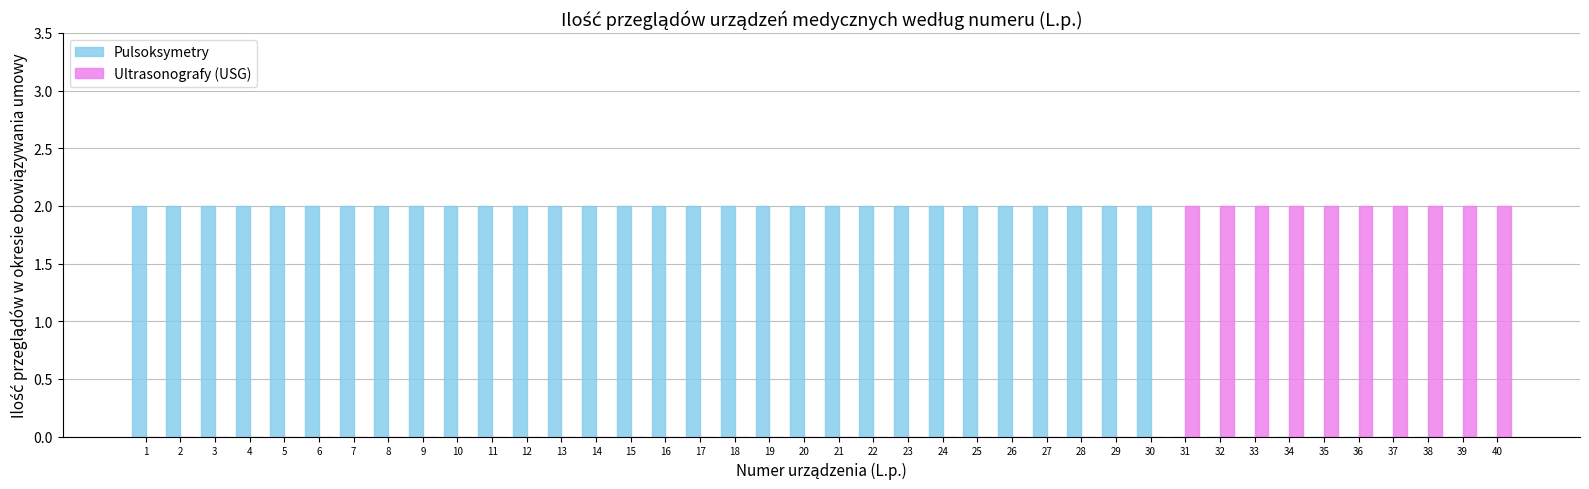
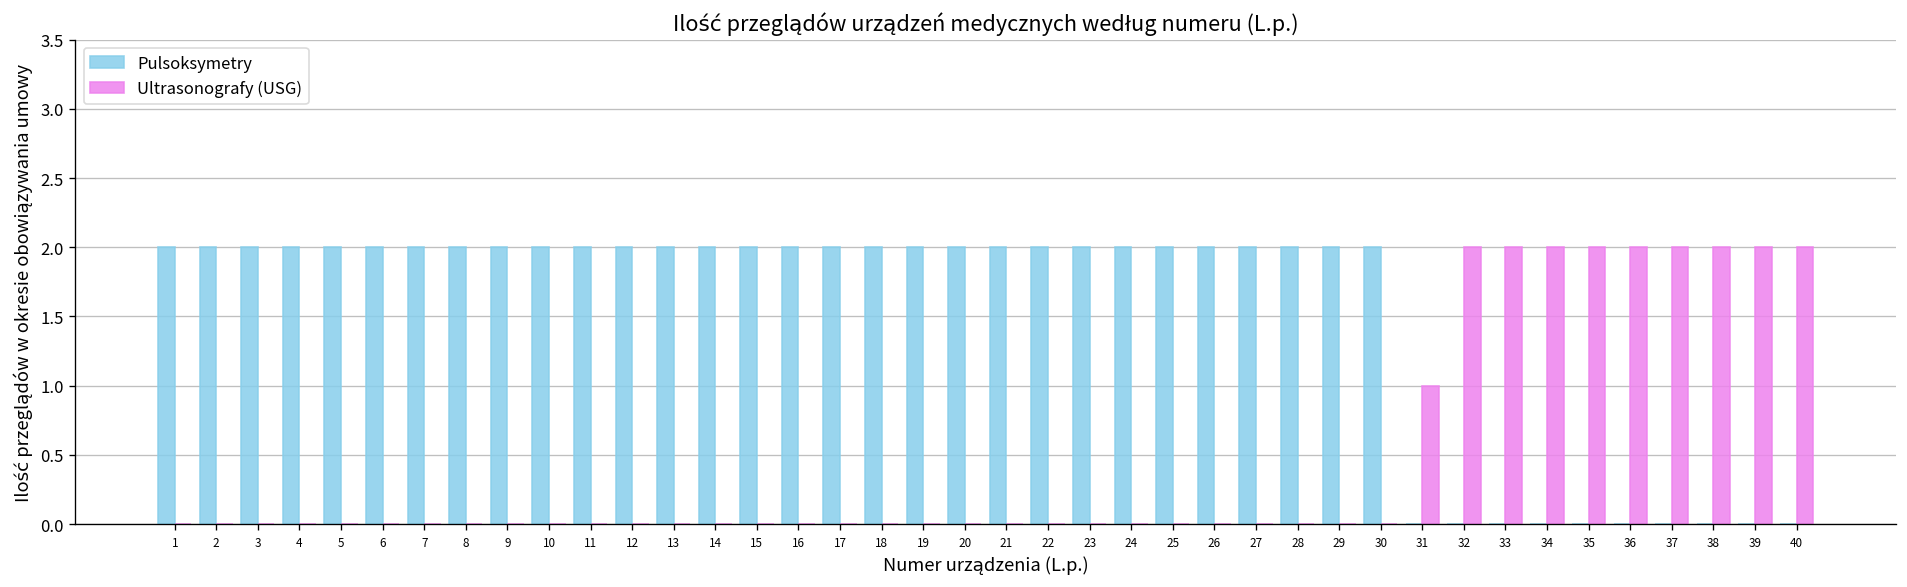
Ultrasonografy (USG), 31: 2 -> 1
